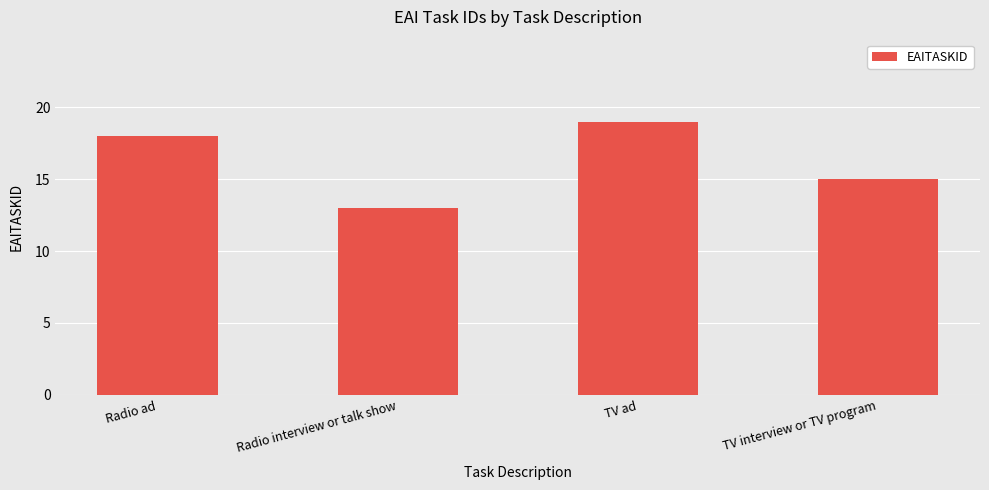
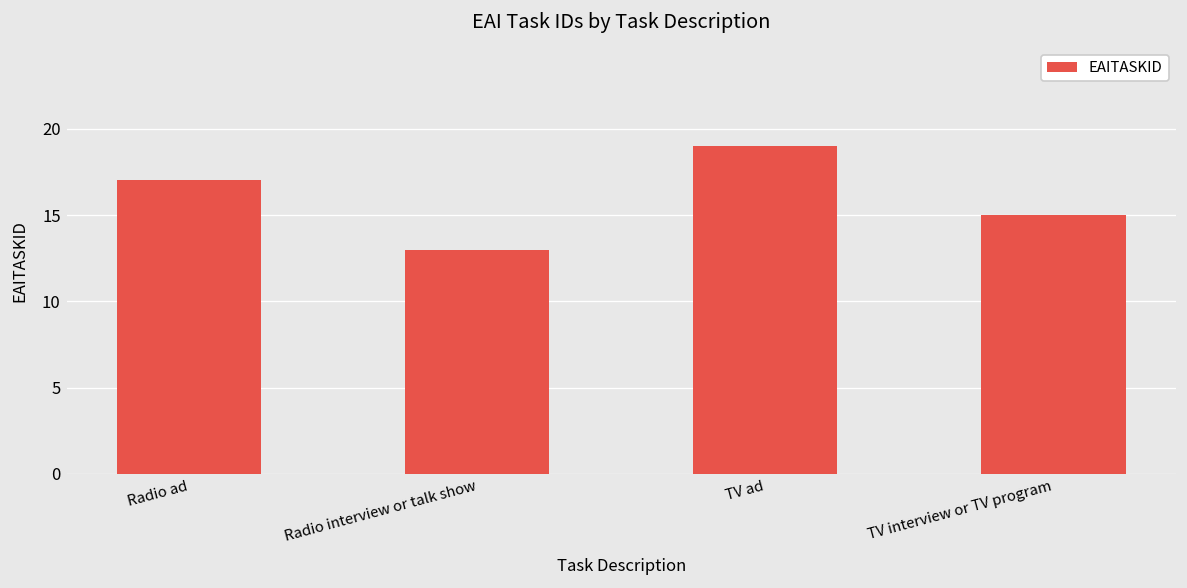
Radio ad: 18 -> 17
